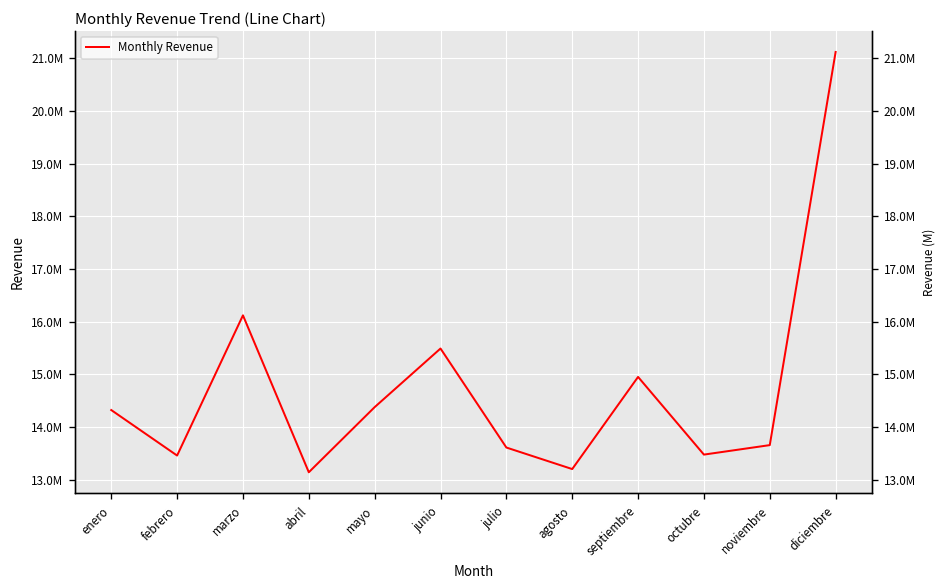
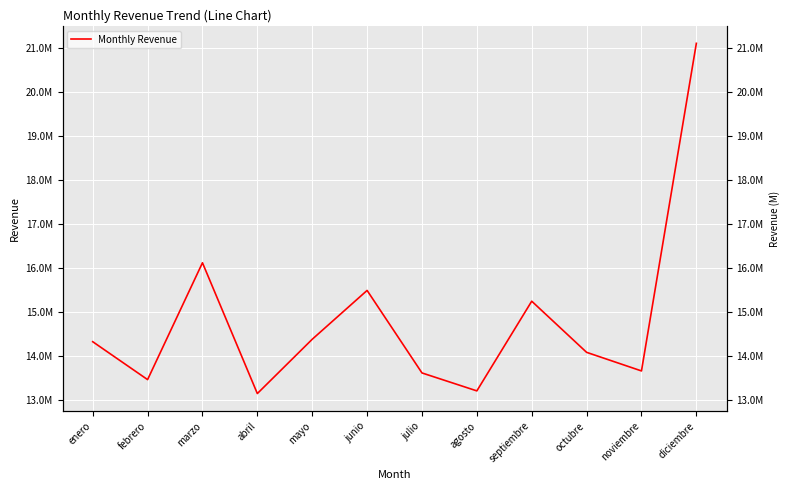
septiembre: 15000000 -> 15200000
octubre: 13500000 -> 14100000
